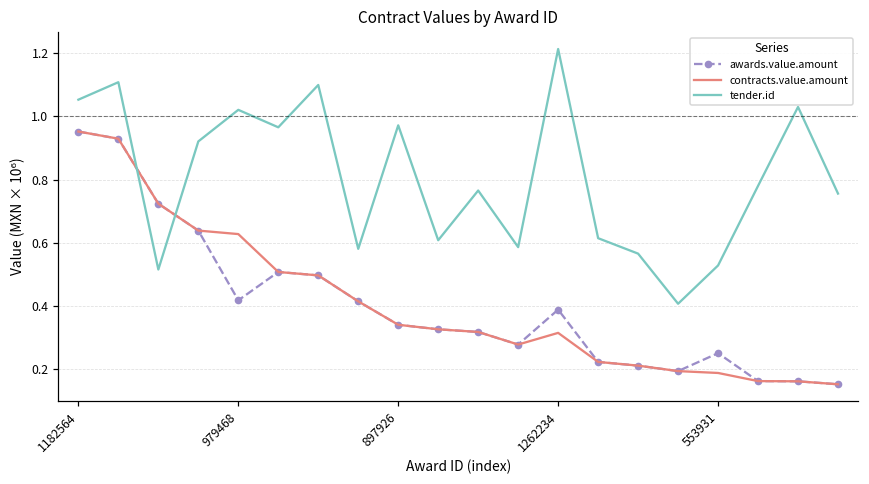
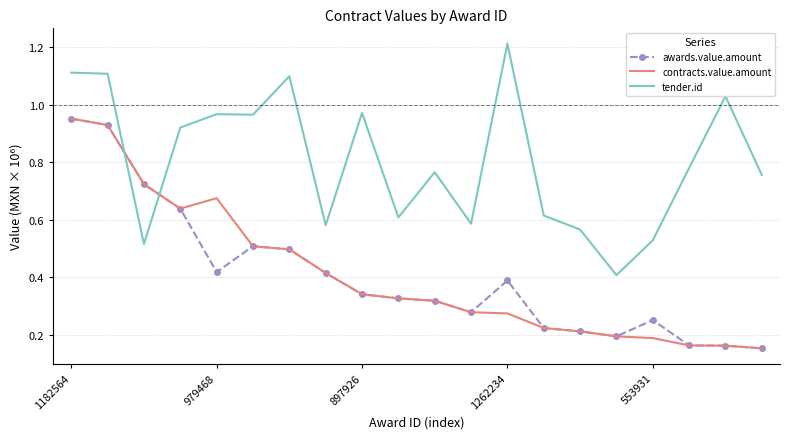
tender.id, 1182564: 1.05 -> 1.11
contracts.value.amount, 979468: 0.63 -> 0.67
tender.id, 979468: 1.02 -> 0.97
contracts.value.amount, 1262234: 0.32 -> 0.27
